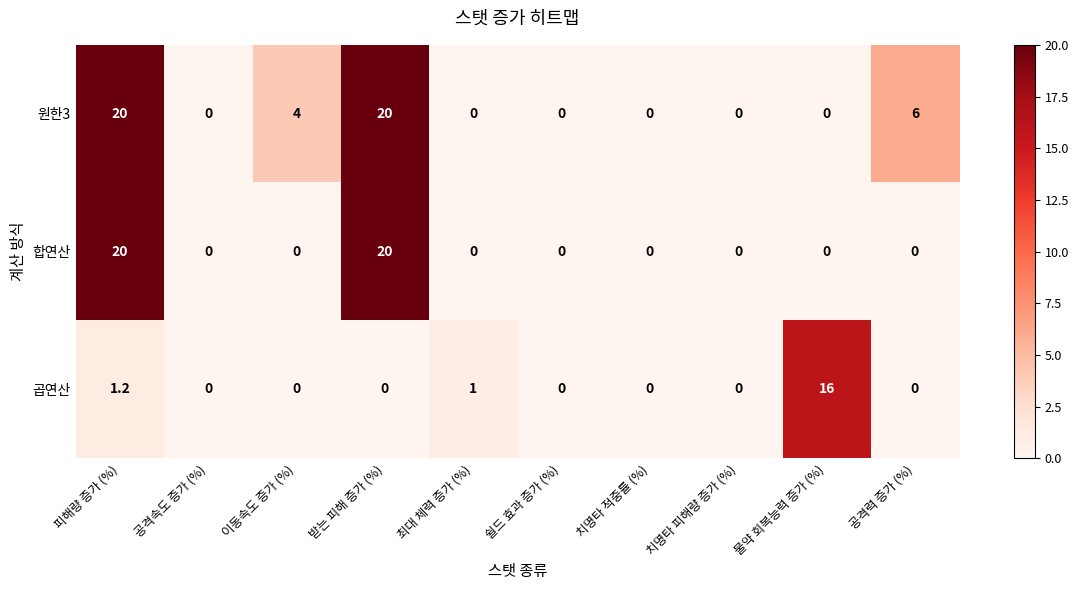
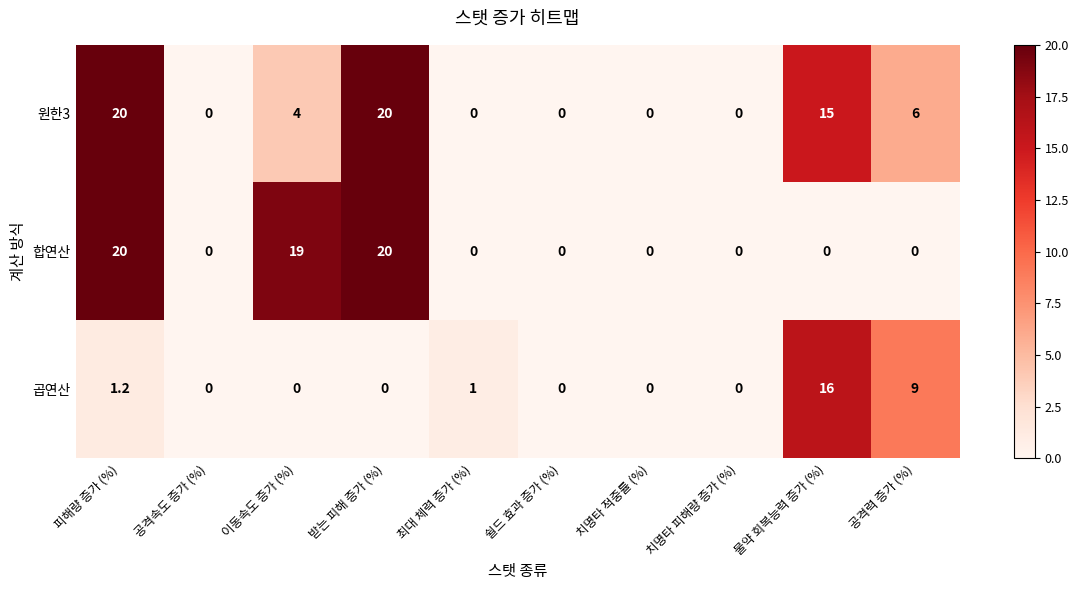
원한3, 물약 회복능력 증가 (%): 0 -> 15
합연산, 이동속도 증가 (%): 0 -> 19
곱연산, 공격력 증가 (%): 0 -> 9
